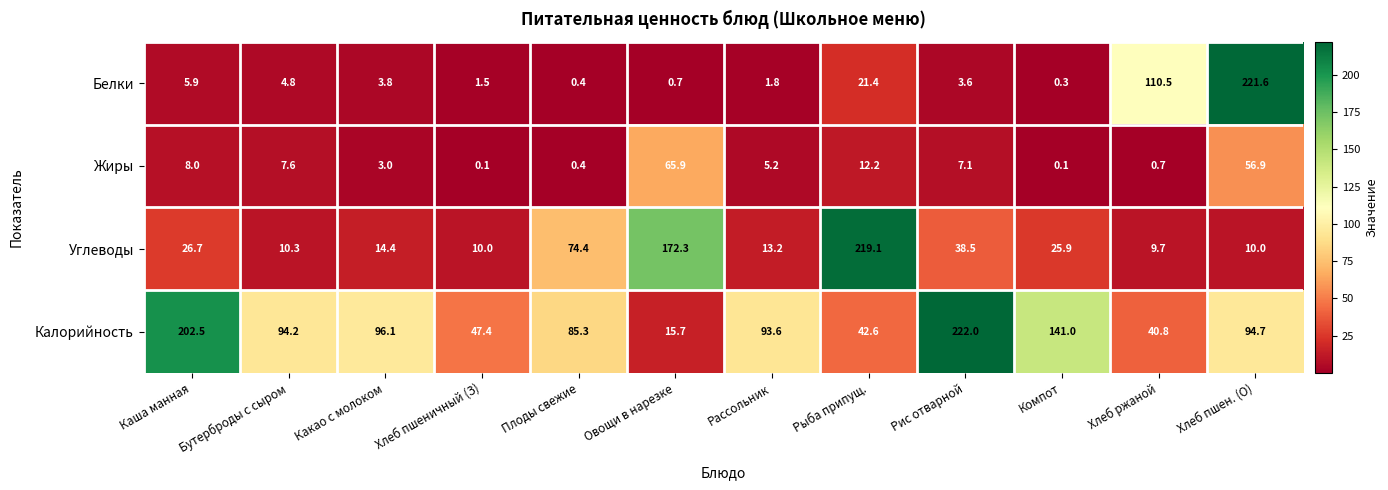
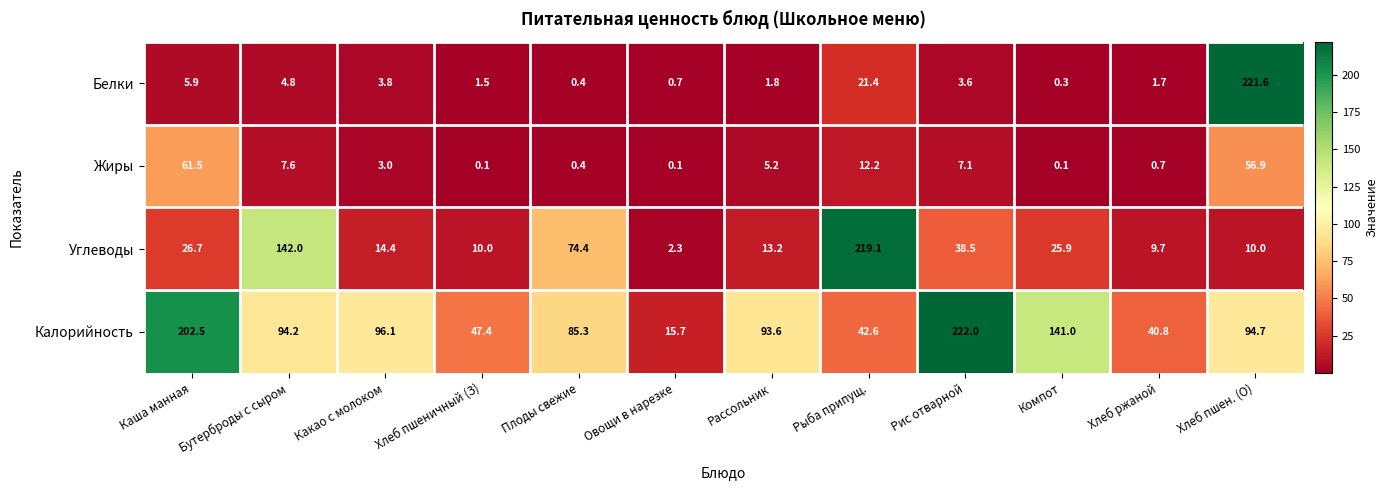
Белки, Хлеб ржаной: 110.5 -> 1.7
Жиры, Каша манная: 8.0 -> 61.5
Жиры, Овощи в нарезке: 65.9 -> 0.1
Углеводы, Бутерброды с сыром: 10.3 -> 142.0
Углеводы, Овощи в нарезке: 172.3 -> 2.3
